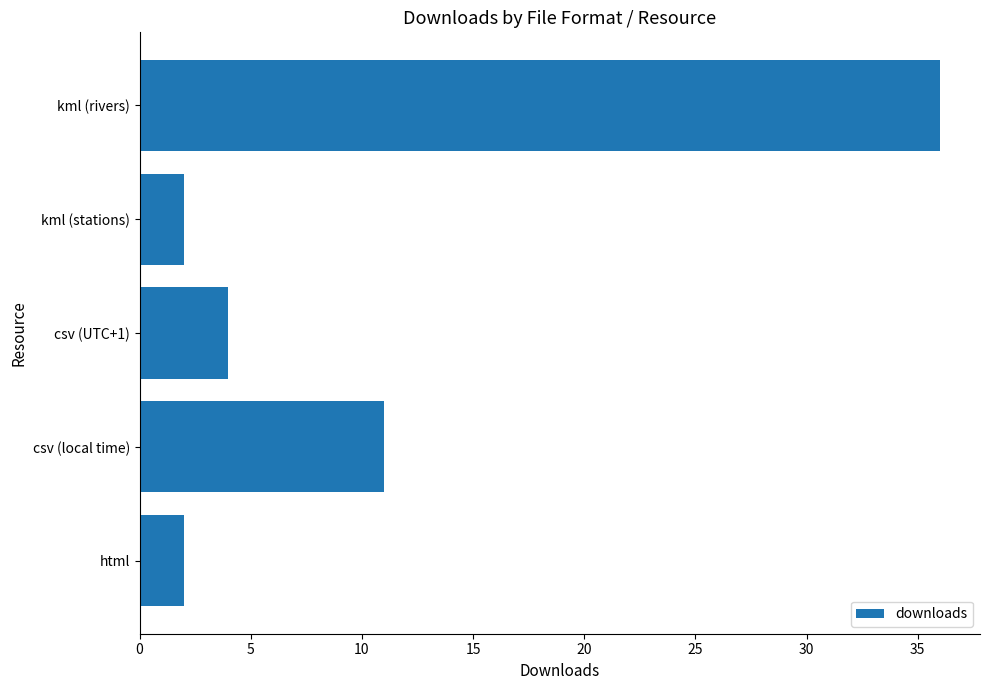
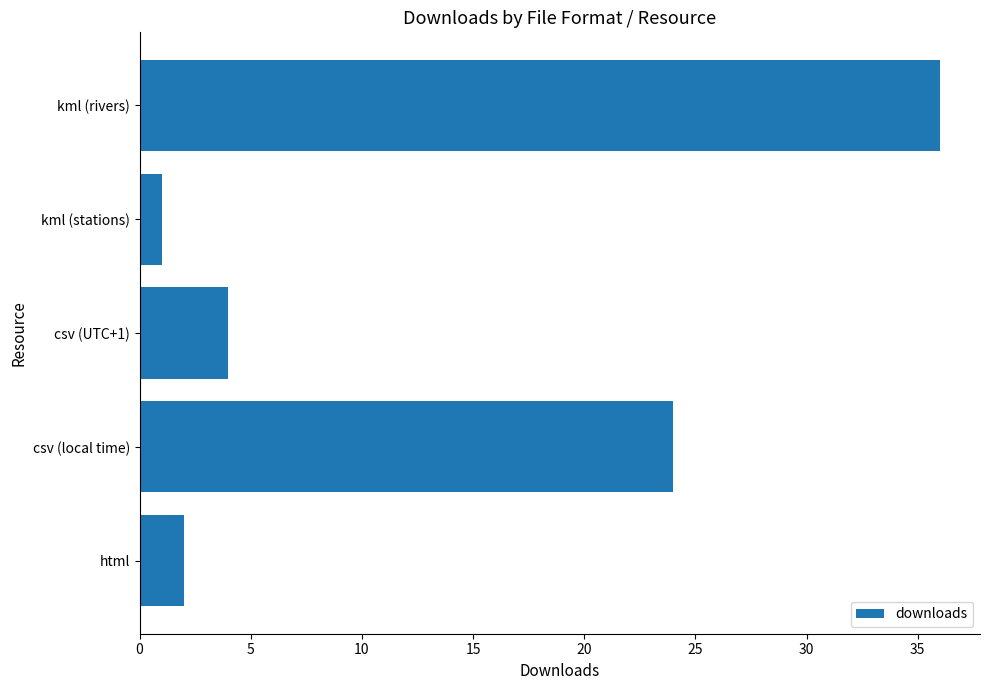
kml (stations): 2 -> 1
csv (local time): 11 -> 24
